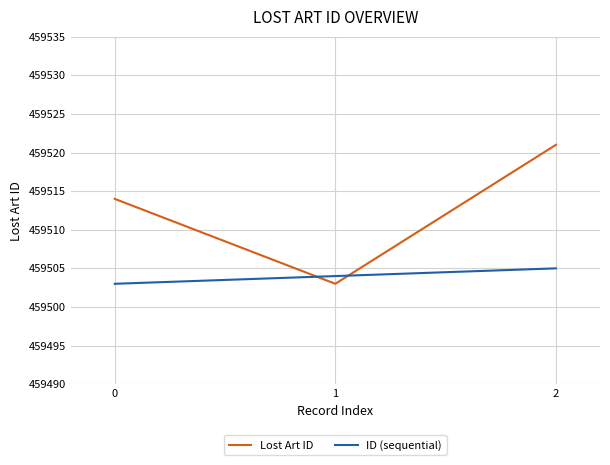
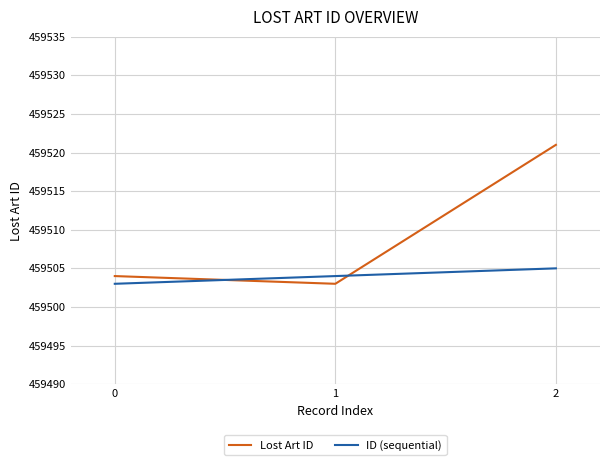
Lost Art ID, 0: 459514 -> 459504
